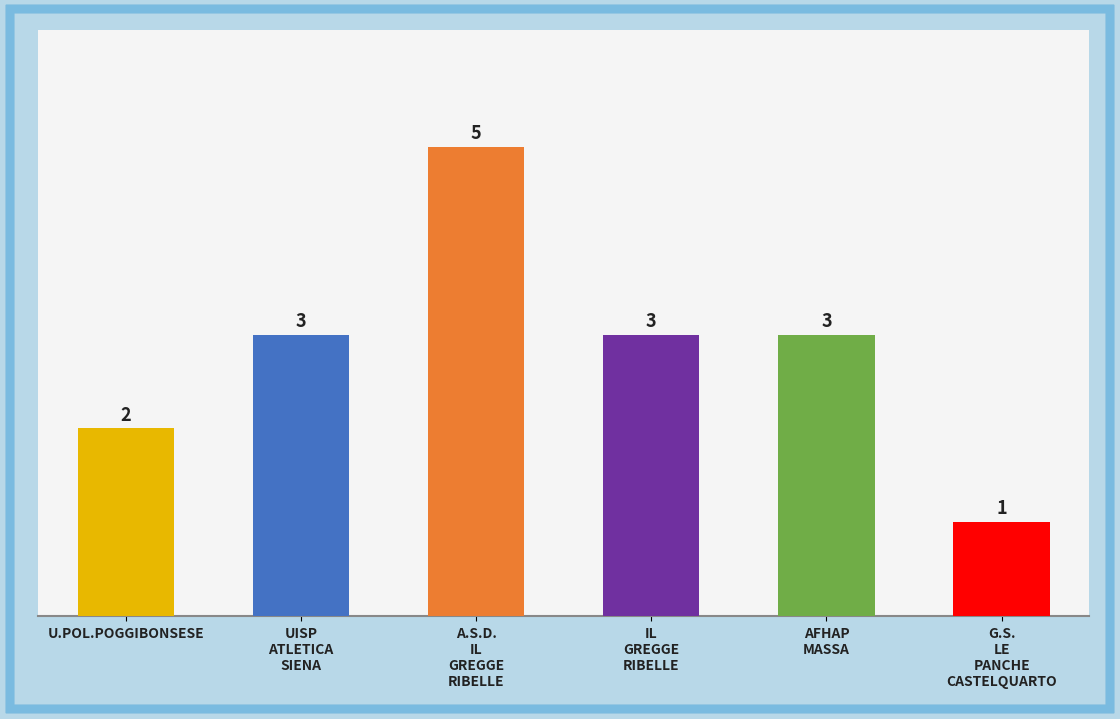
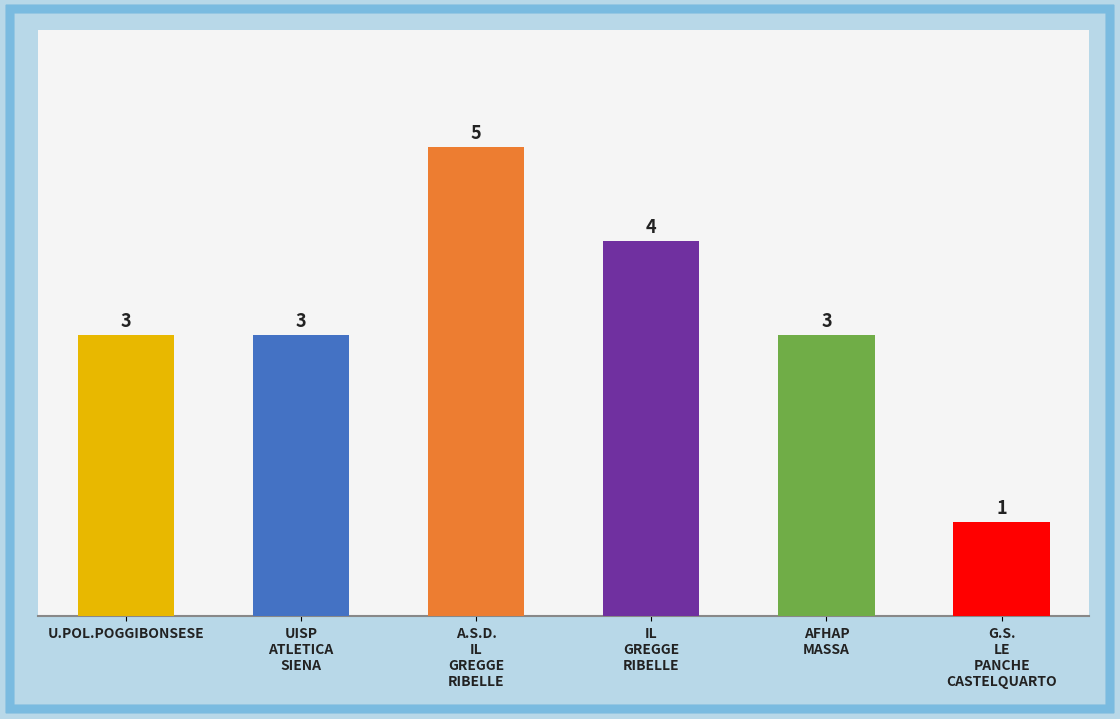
U.POL.POGGIBONSESE: 2 -> 3
IL GREGGE RIBELLE: 3 -> 4
